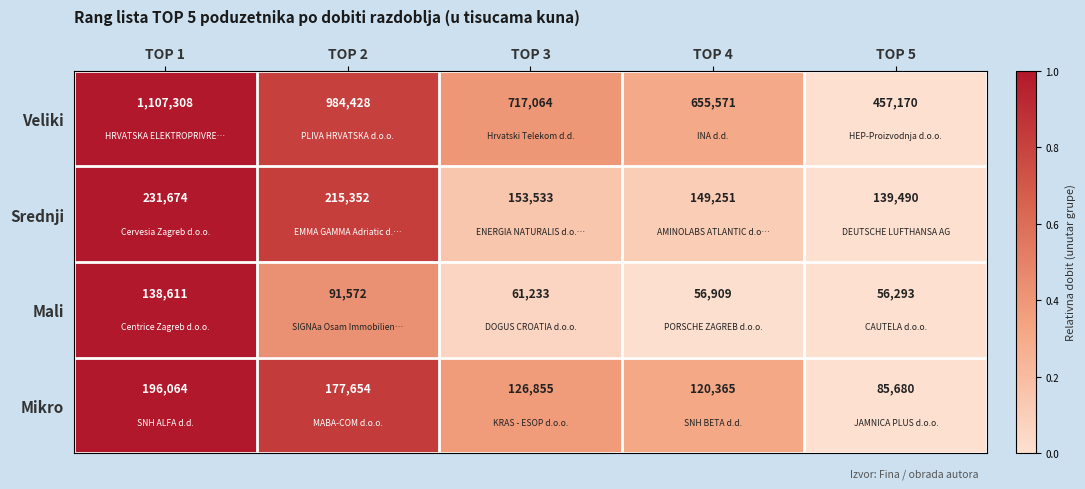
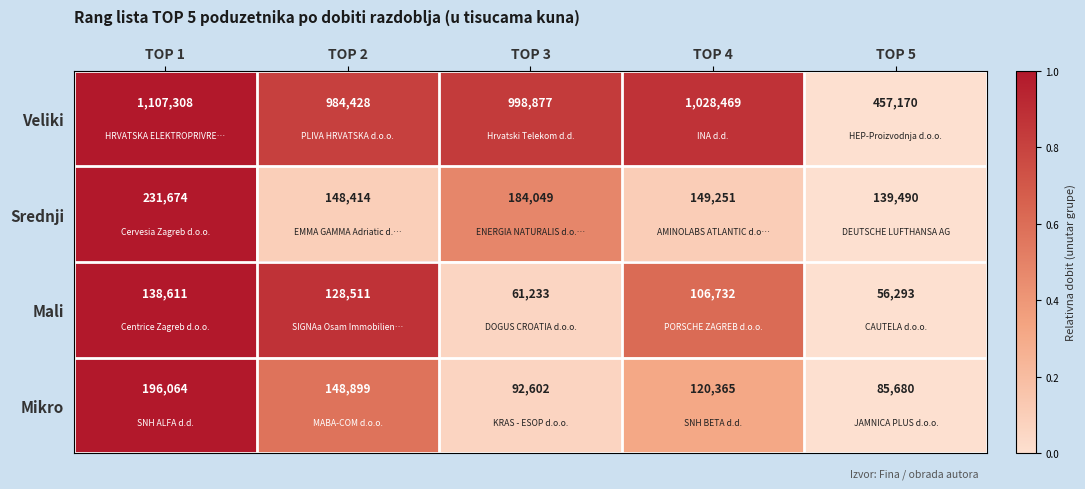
Veliki, TOP 3: 717,064 -> 998,877
Veliki, TOP 4: 655,571 -> 1,028,469
Srednji, TOP 2: 215,352 -> 148,414
Srednji, TOP 3: 153,533 -> 184,049
Mali, TOP 2: 91,572 -> 128,511
Mali, TOP 4: 56,909 -> 106,732
Mikro, TOP 2: 177,654 -> 148,899
Mikro, TOP 3: 126,855 -> 92,602
